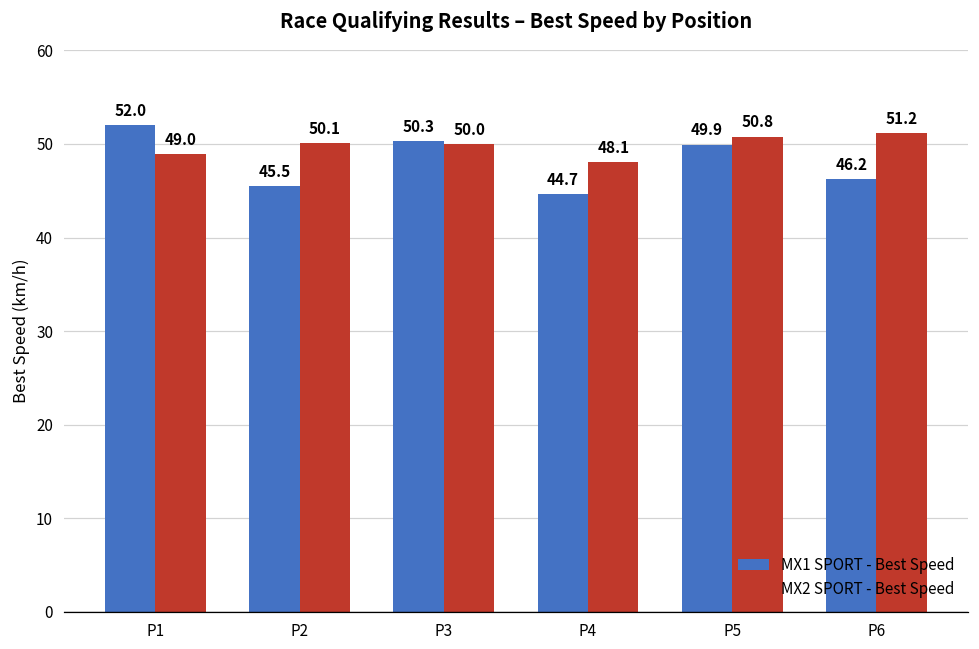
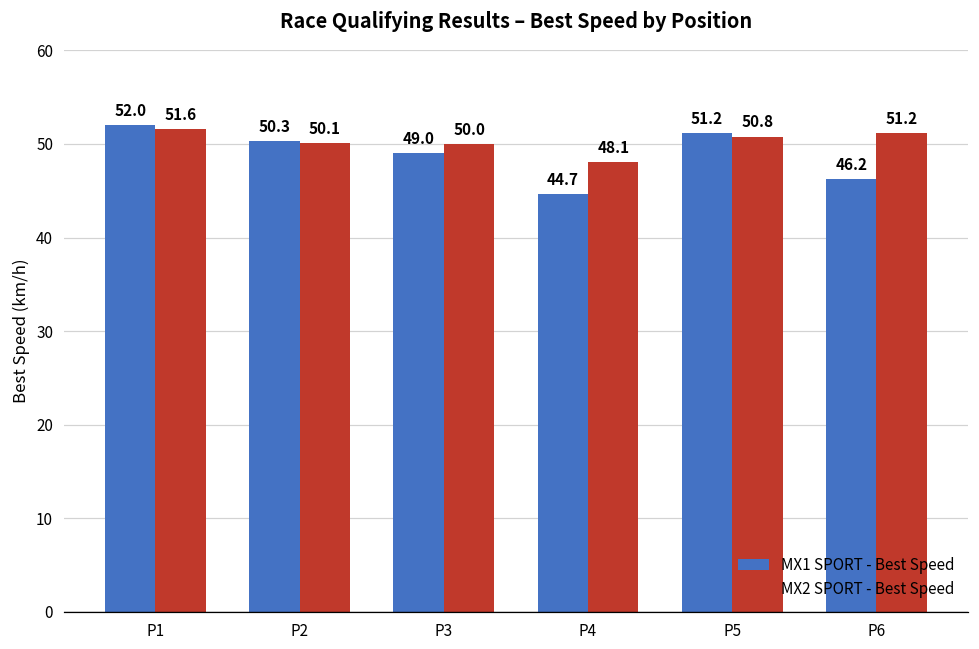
MX2 SPORT - Best Speed, P1: 49.0 -> 51.6
MX1 SPORT - Best Speed, P2: 45.5 -> 50.3
MX1 SPORT - Best Speed, P3: 50.3 -> 49.0
MX1 SPORT - Best Speed, P5: 49.9 -> 51.2
